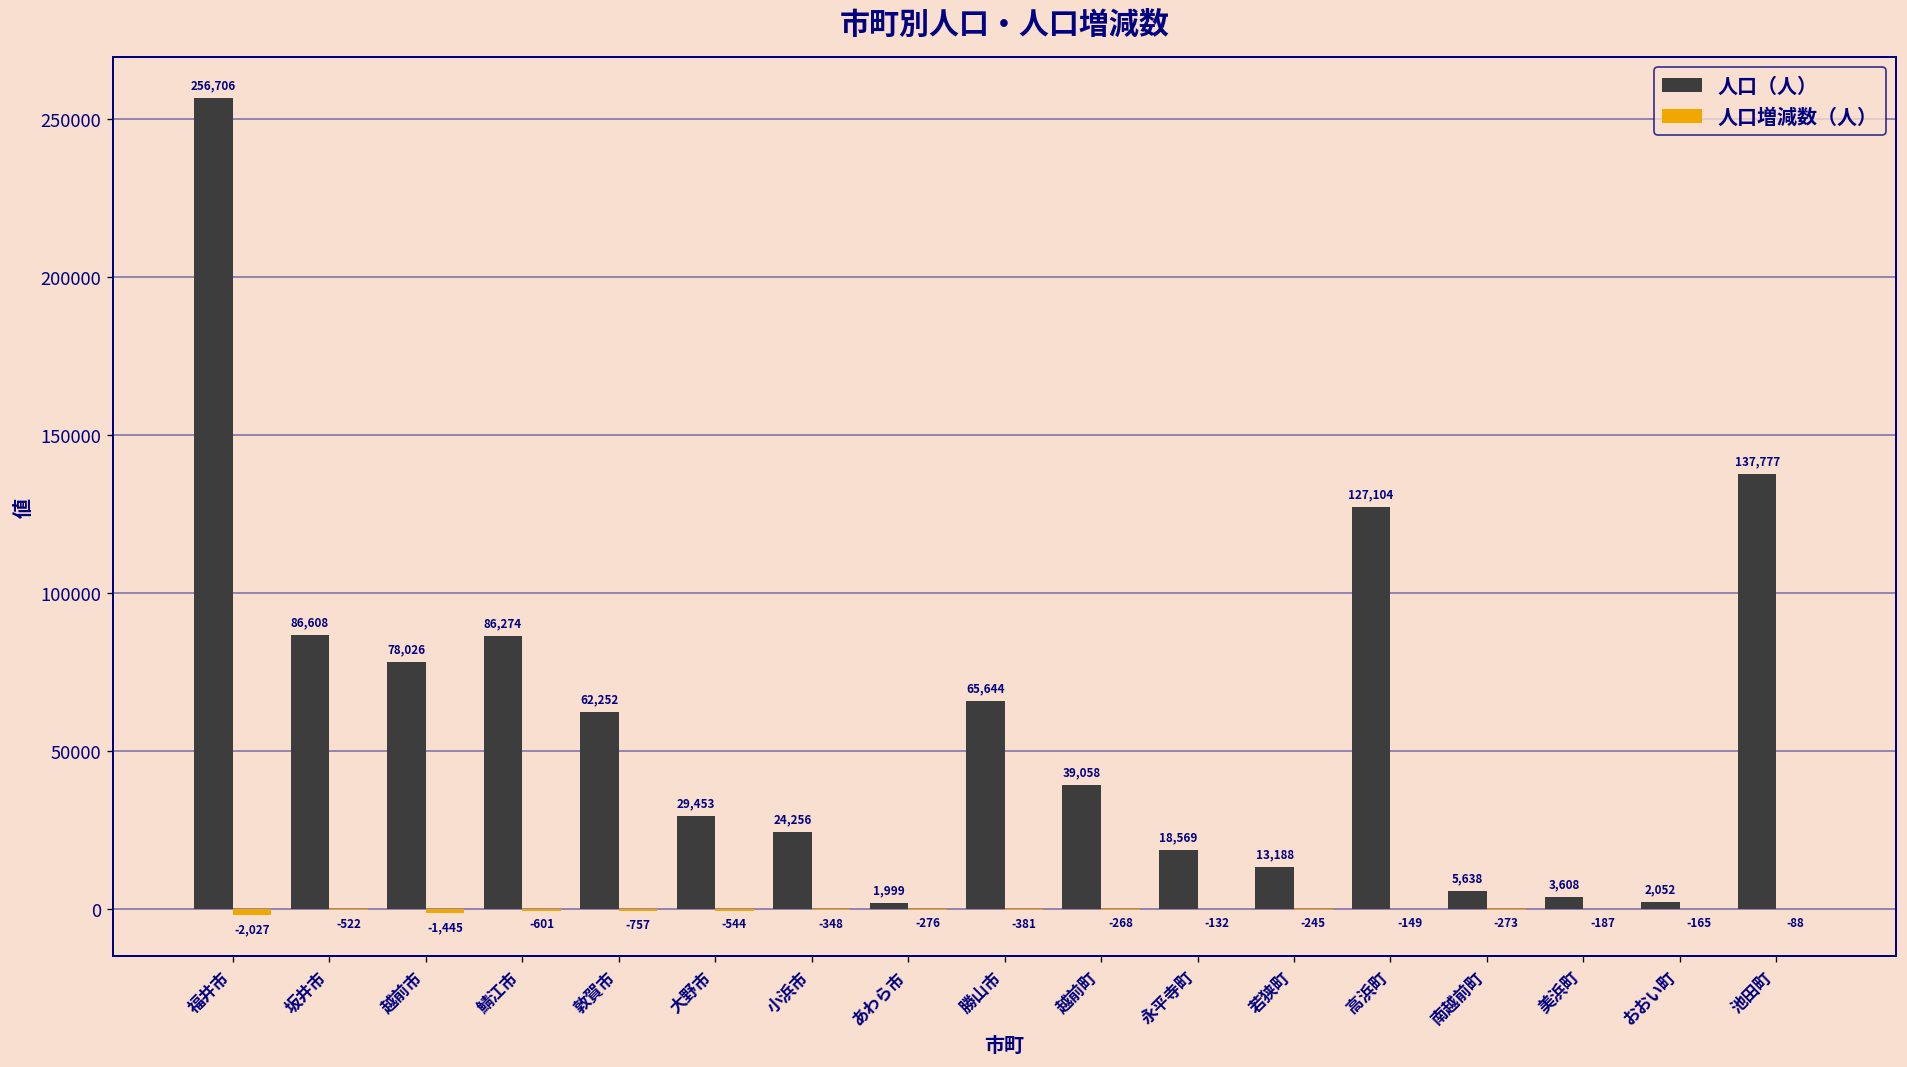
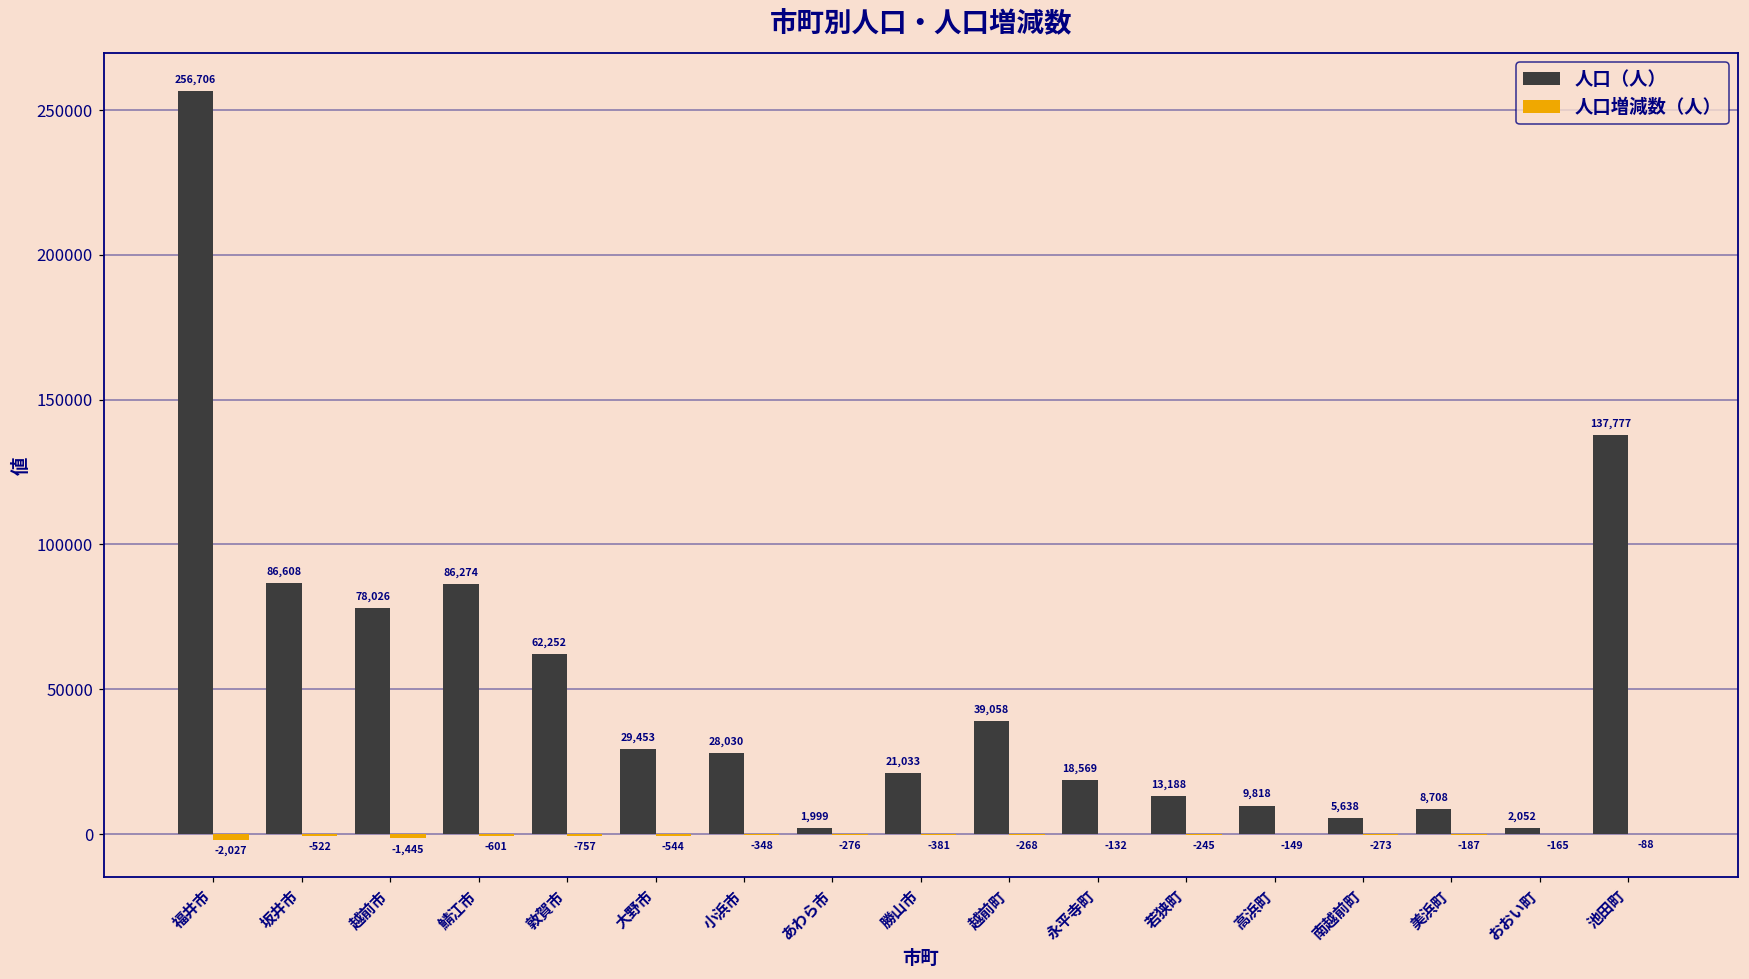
人口（人）, 小浜市: 24,256 -> 28,030
人口（人）, 勝山市: 65,644 -> 21,033
人口（人）, 高浜町: 127,104 -> 9,818
人口（人）, 美浜町: 3,608 -> 8,708
